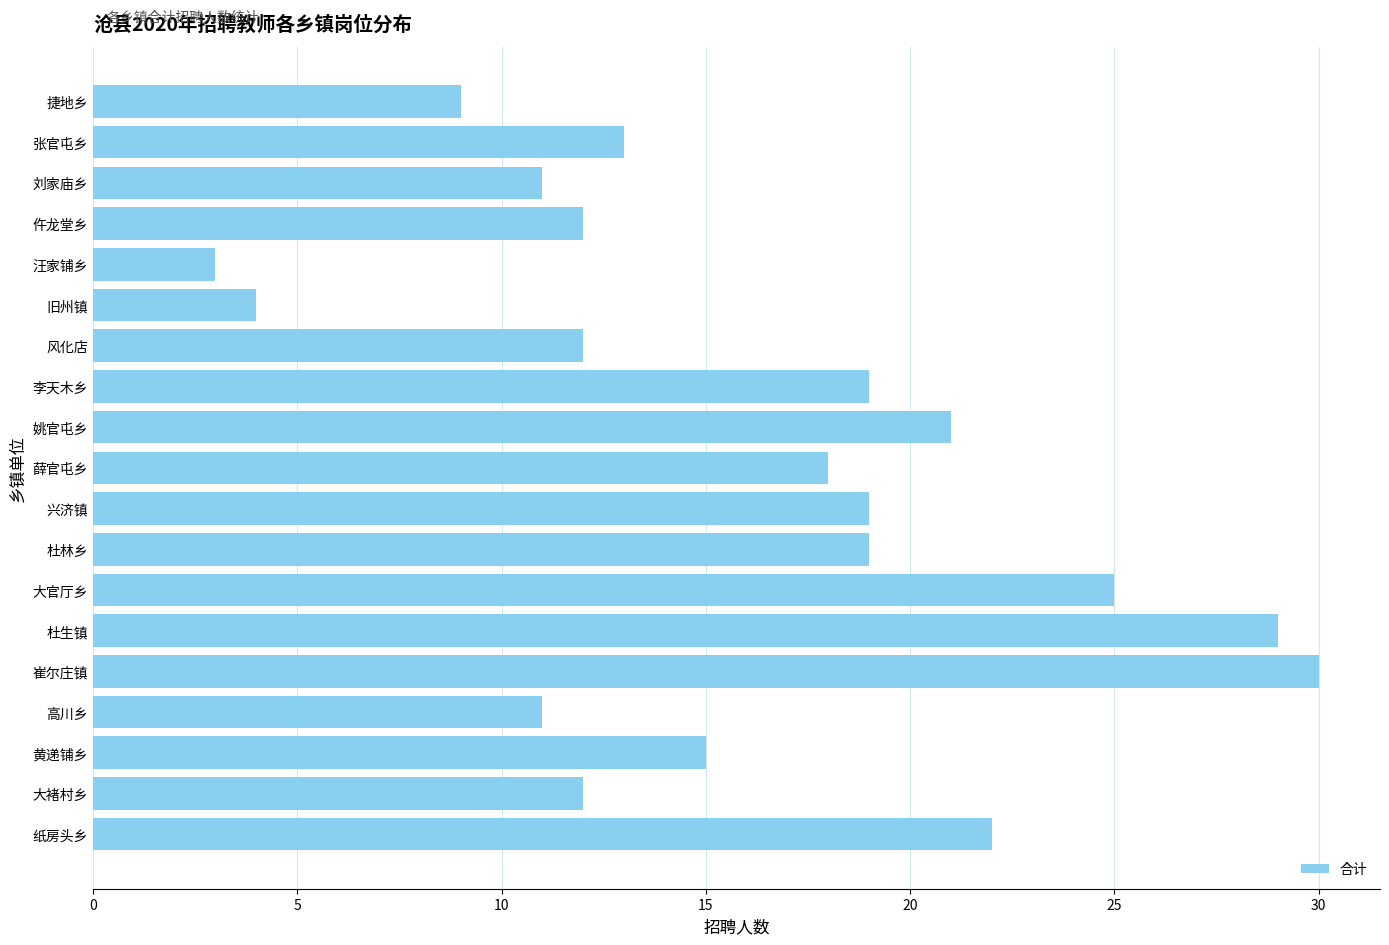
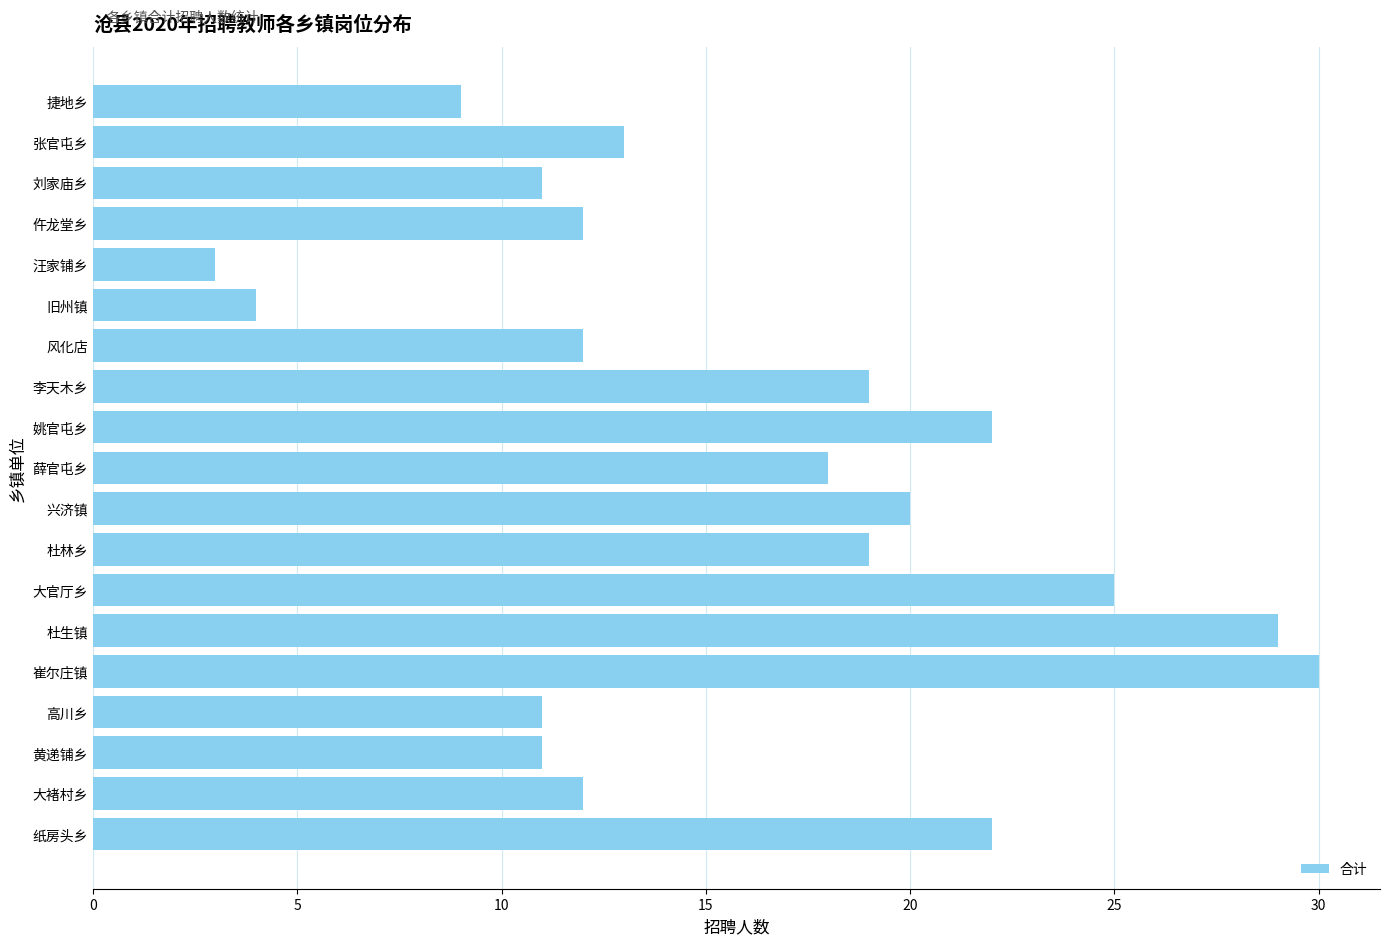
姚官屯乡: 21 -> 22
兴济镇: 19 -> 20
黄递铺乡: 15 -> 11
